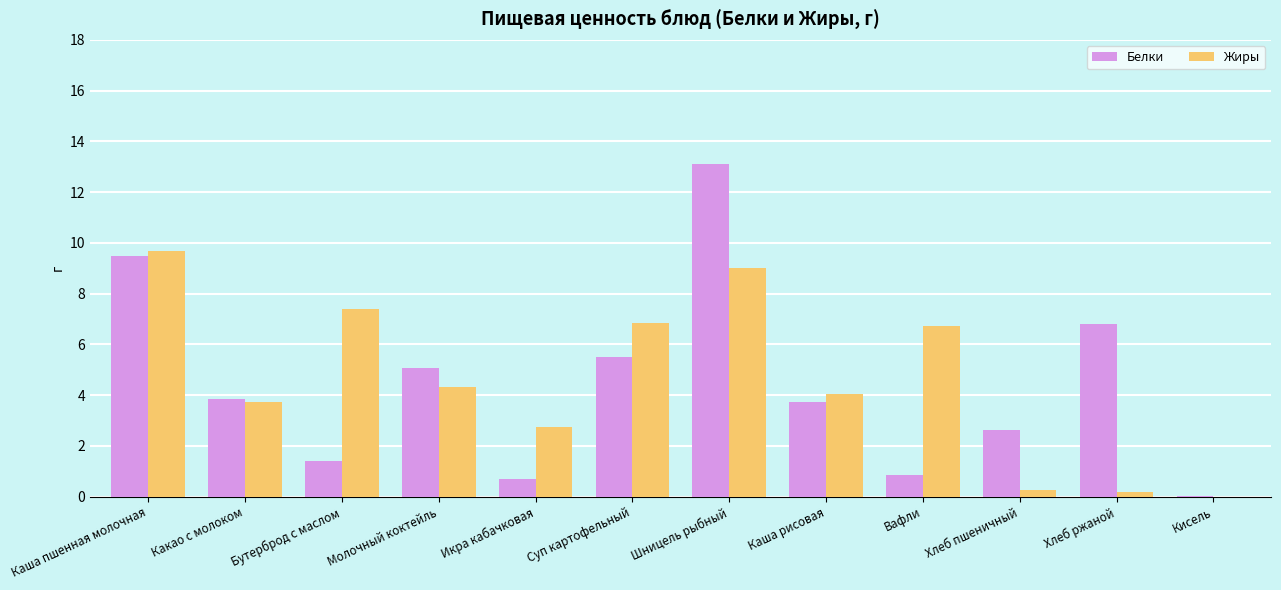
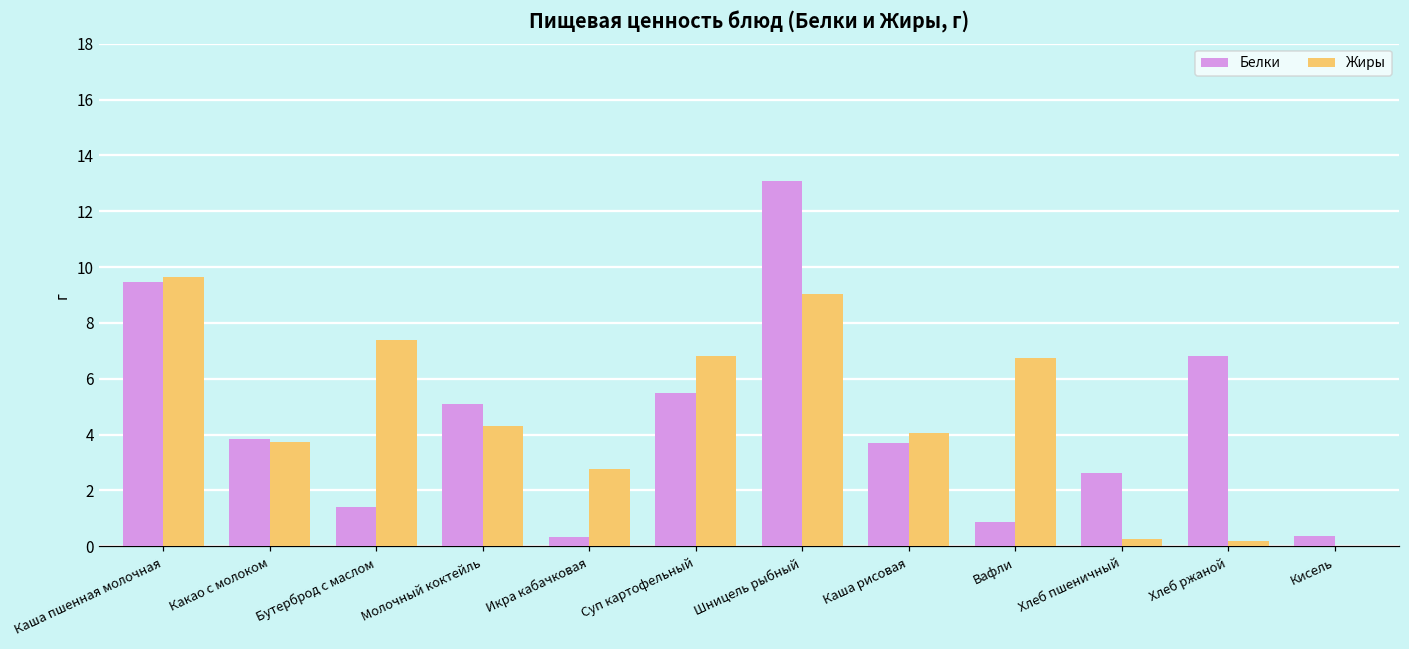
Белки, Икра кабачковая: 0.7 -> 0.3
Белки, Кисель: 0.0 -> 0.4
